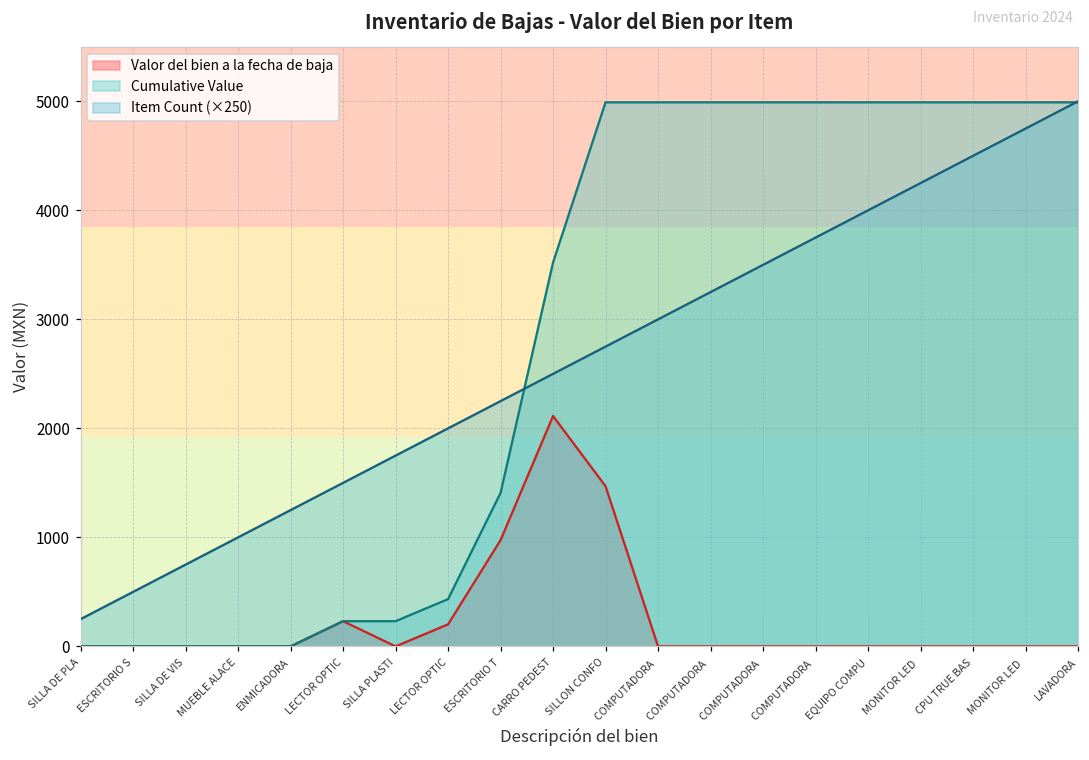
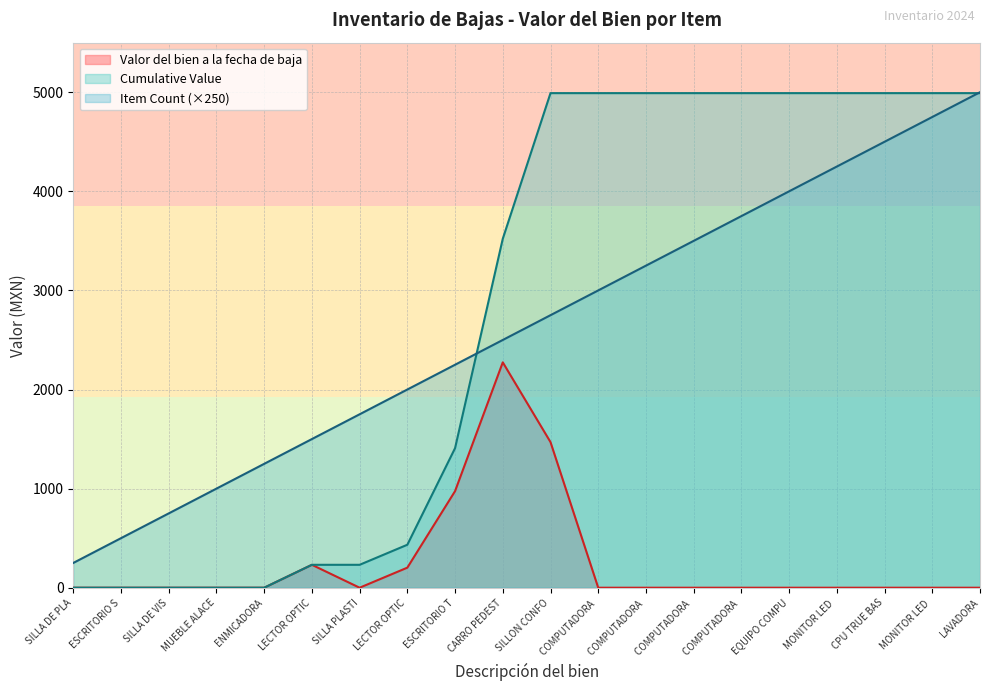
Valor del bien a la fecha de baja, CARRO PEDEST: 2100 -> 2300
